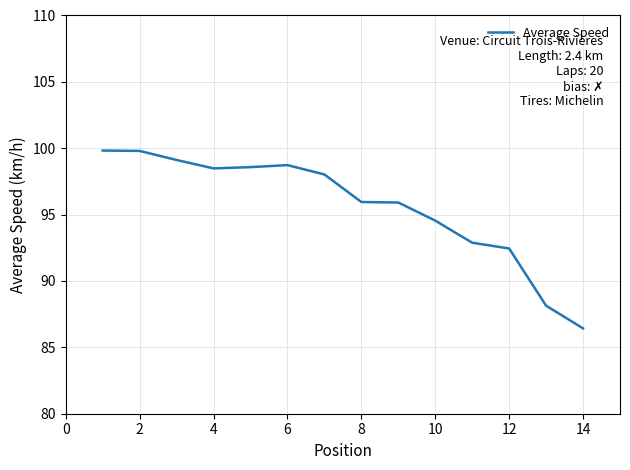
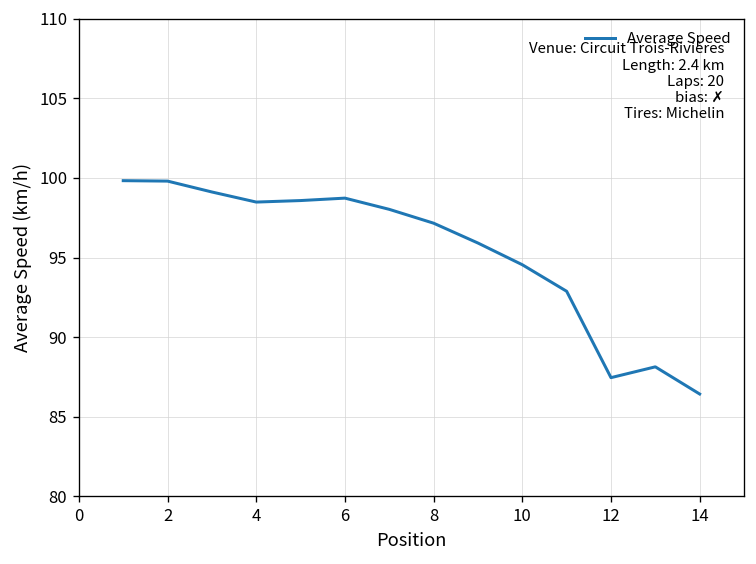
8: 95.9 -> 97.2
12: 92.4 -> 87.5
